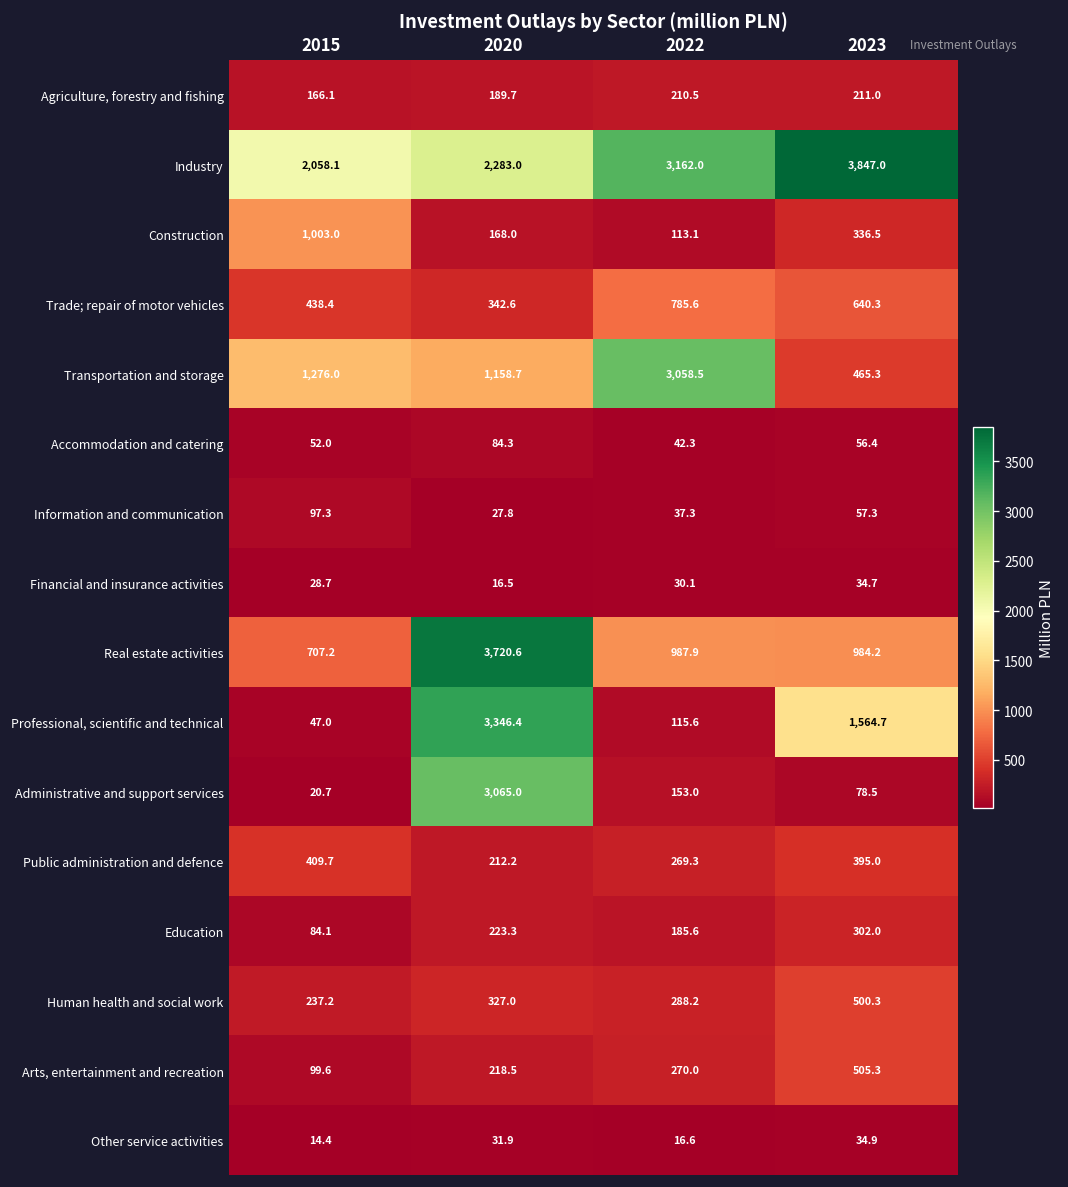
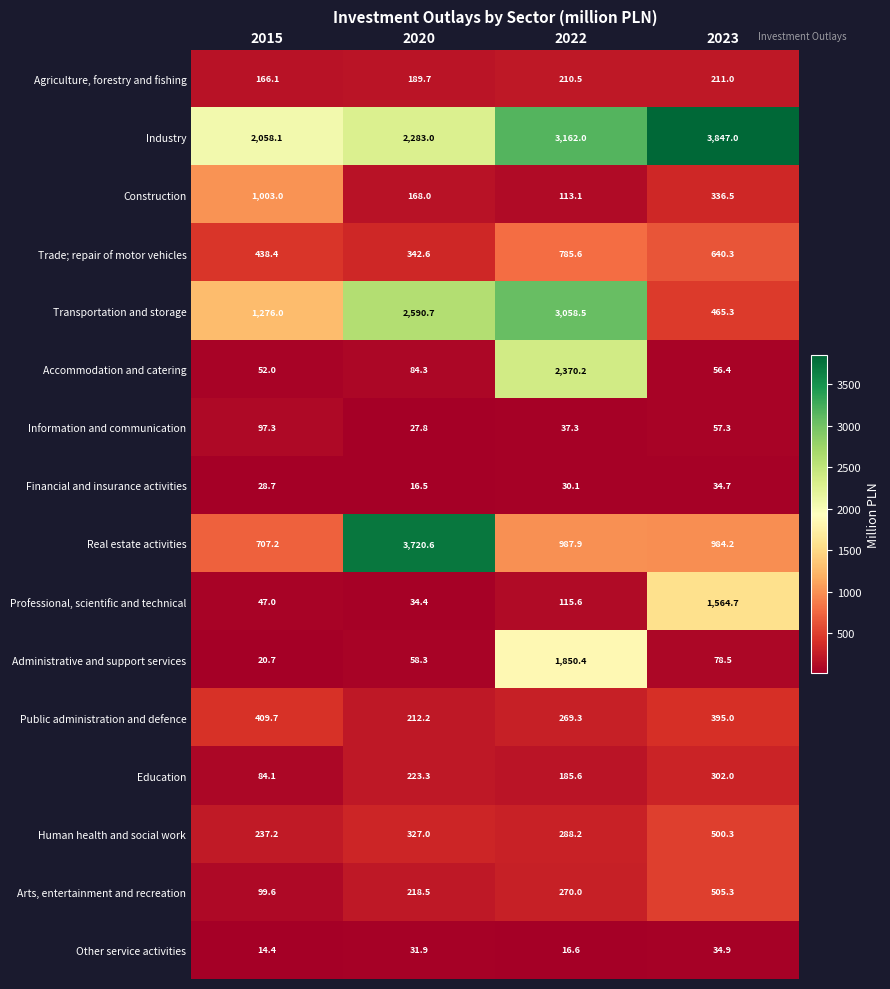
Transportation and storage, 2020: 1,158.7 -> 2,590.7
Accommodation and catering, 2022: 42.3 -> 2,370.2
Professional, scientific and technical, 2020: 3,346.4 -> 34.4
Administrative and support services, 2020: 3,065.0 -> 58.3
Administrative and support services, 2022: 153.0 -> 1,850.4
